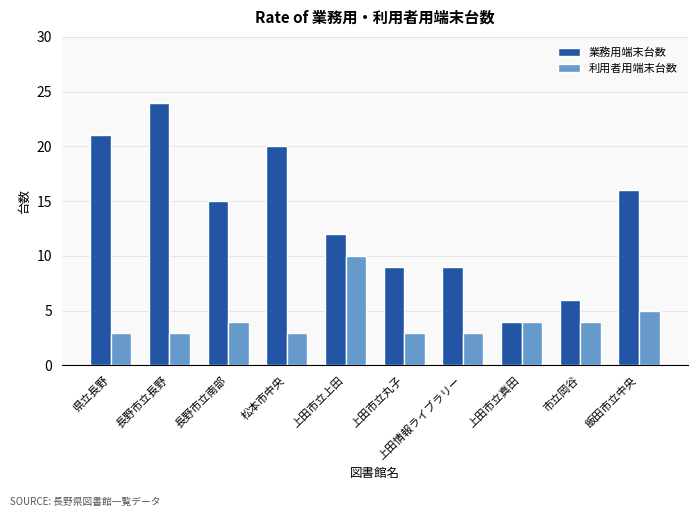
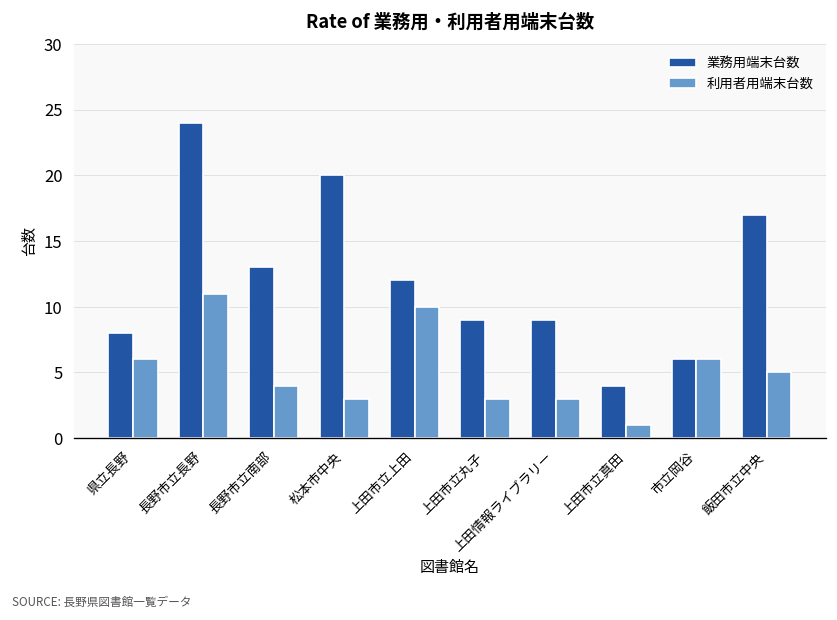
業務用端末台数, 県立長野: 21 -> 8
利用者用端末台数, 県立長野: 3 -> 6
利用者用端末台数, 長野市立長野: 3 -> 11
業務用端末台数, 長野市立南部: 15 -> 13
利用者用端末台数, 上田市立真田: 4 -> 1
利用者用端末台数, 市立岡谷: 4 -> 6
業務用端末台数, 飯田市立中央: 16 -> 17
